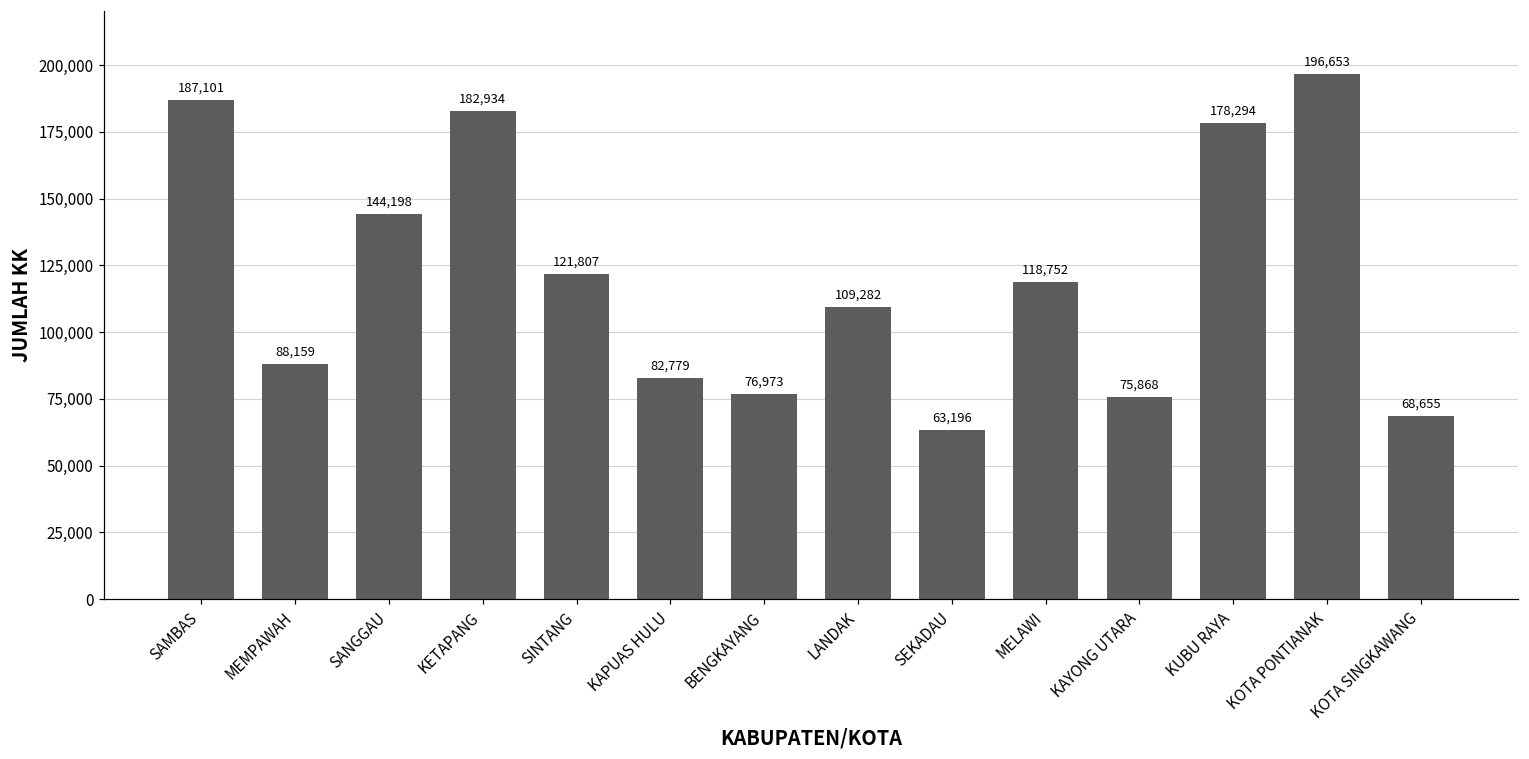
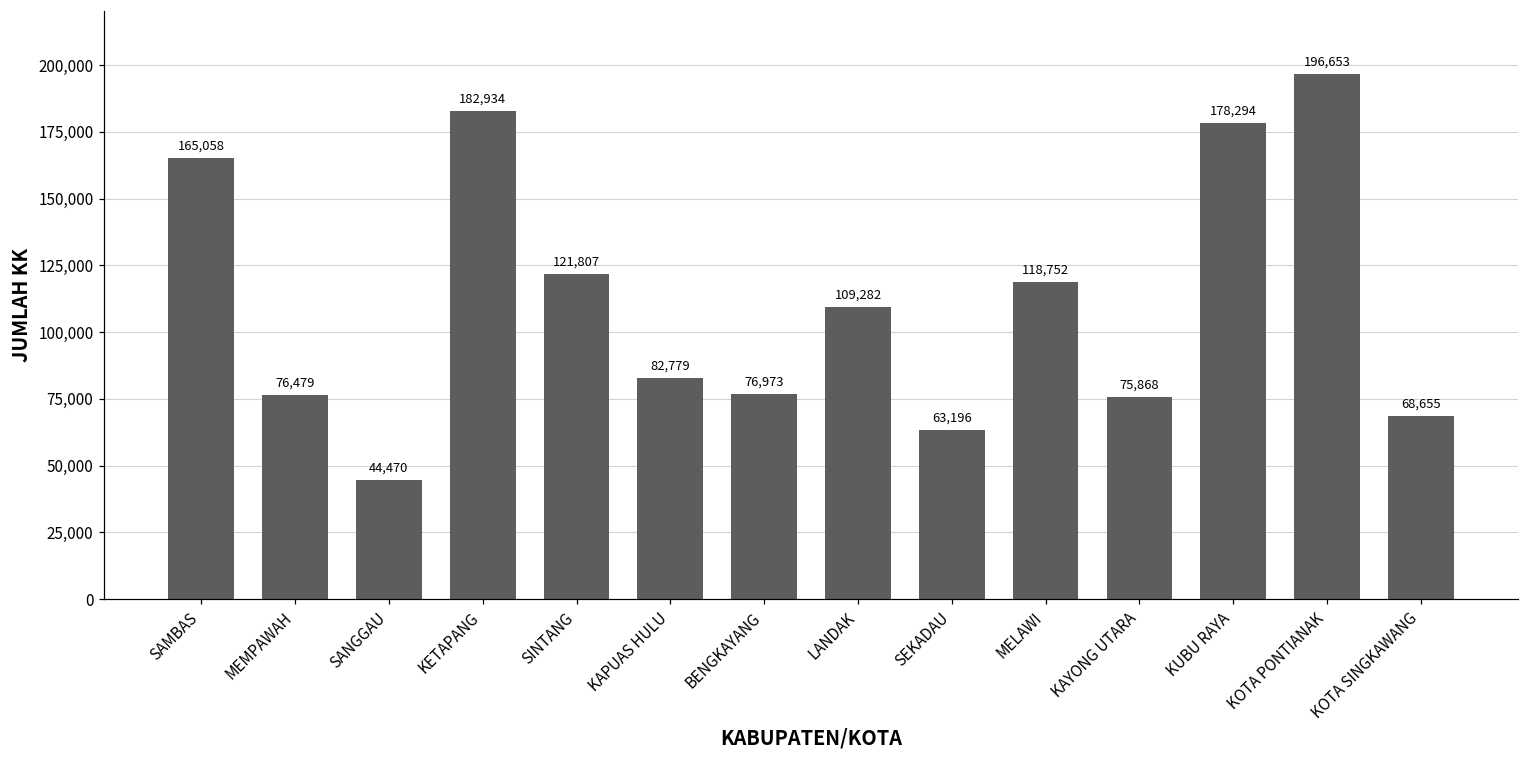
SAMBAS: 187,101 -> 165,058
MEMPAWAH: 88,159 -> 76,479
SANGGAU: 144,198 -> 44,470
